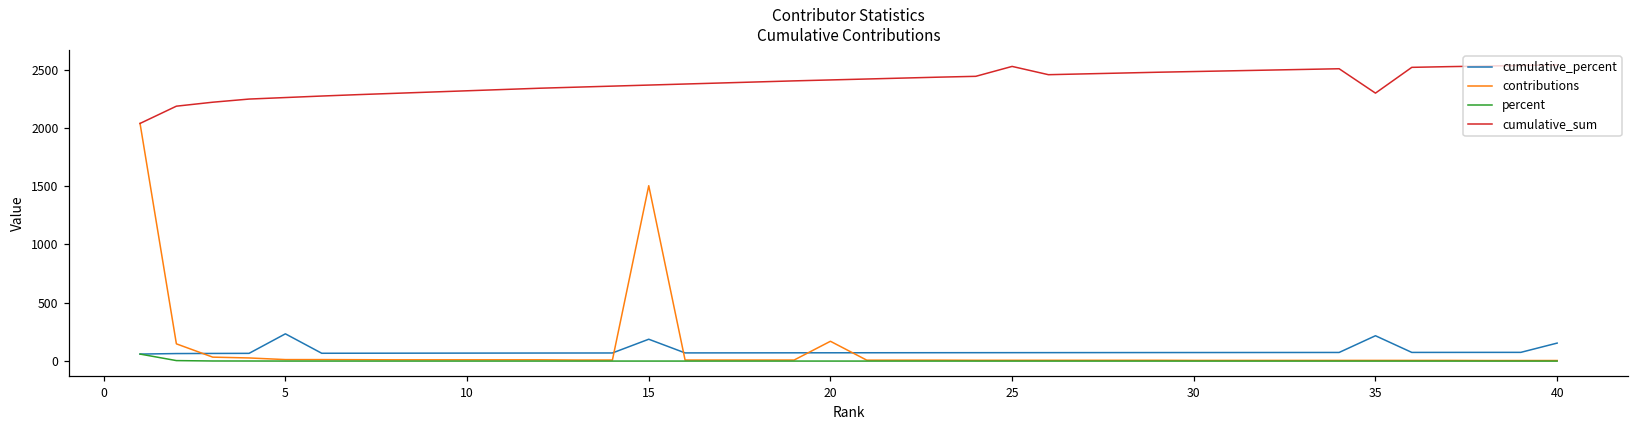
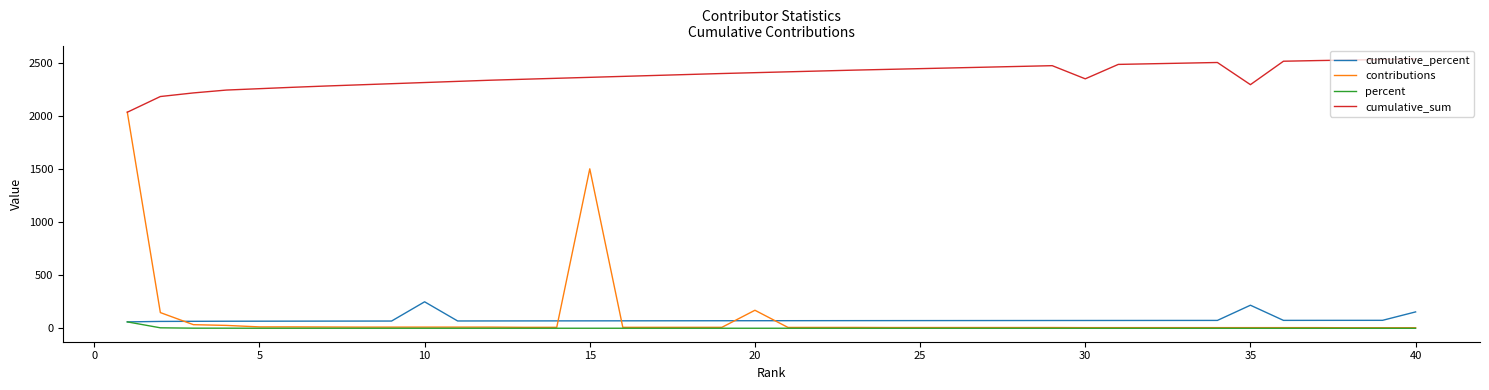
cumulative_percent, 5: 230 -> 70
cumulative_percent, 10: 70 -> 250
cumulative_percent, 15: 190 -> 70
cumulative_sum, 25: 2530 -> 2450
cumulative_sum, 30: 2480 -> 2350
